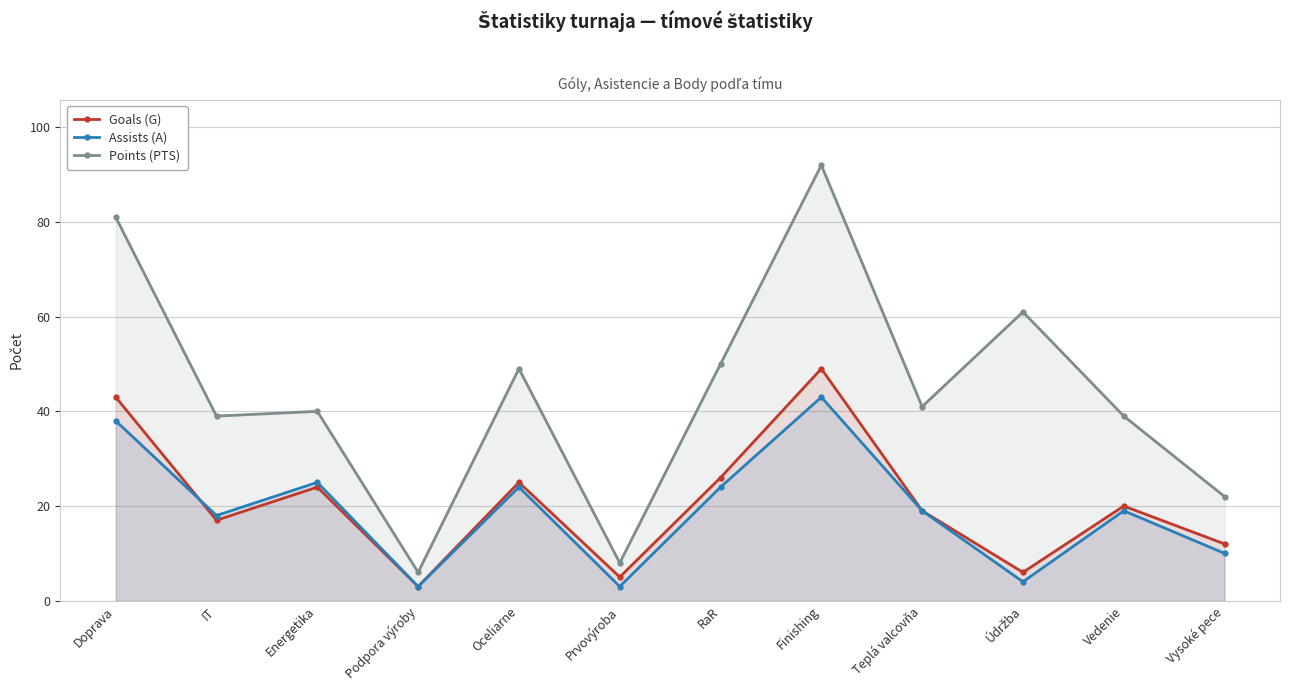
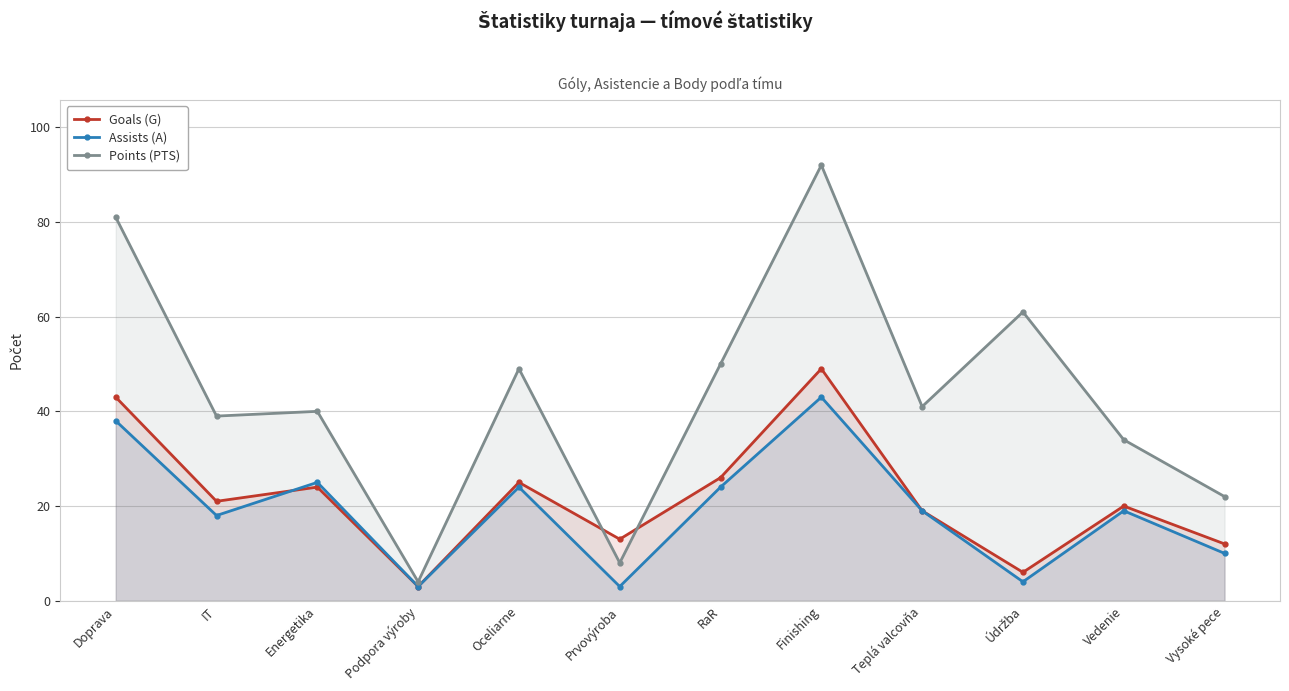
Goals (G), IT: 17 -> 21
Points (PTS), Podpora výroby: 6 -> 4
Goals (G), Prvovýroba: 5 -> 13
Points (PTS), Vedenie: 39 -> 34
